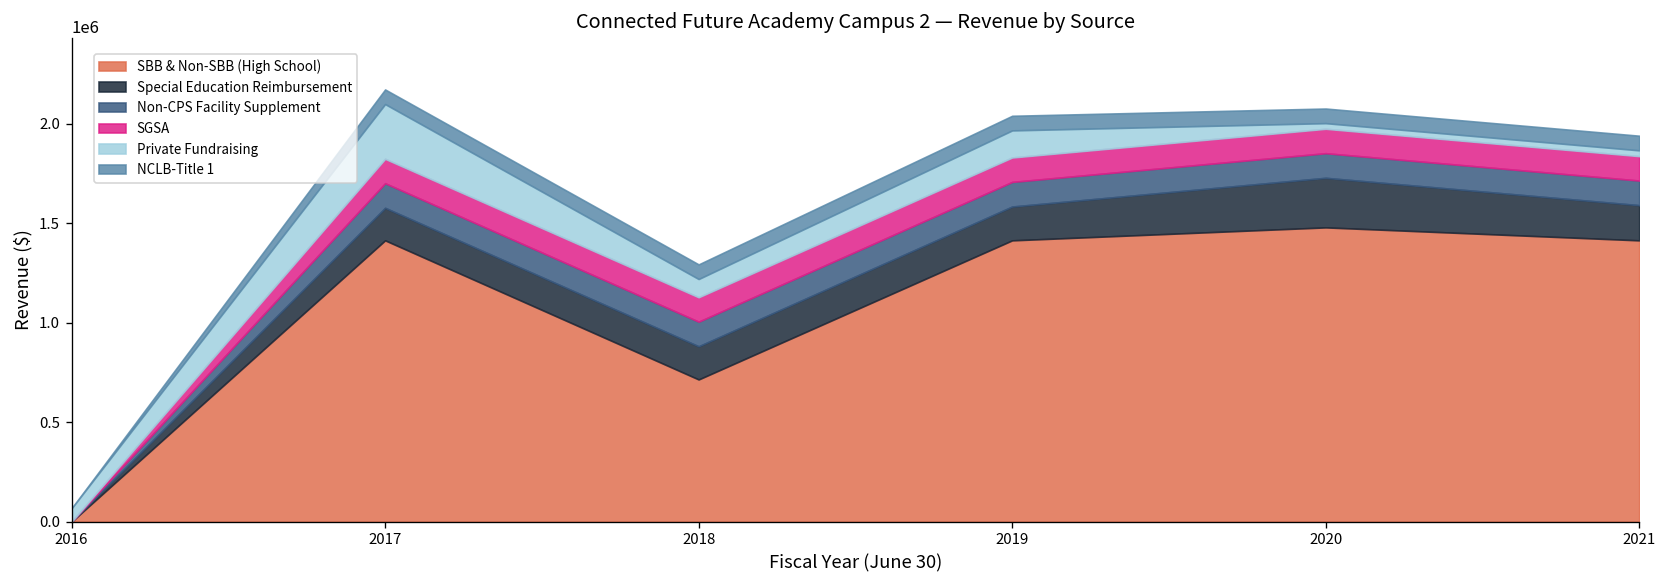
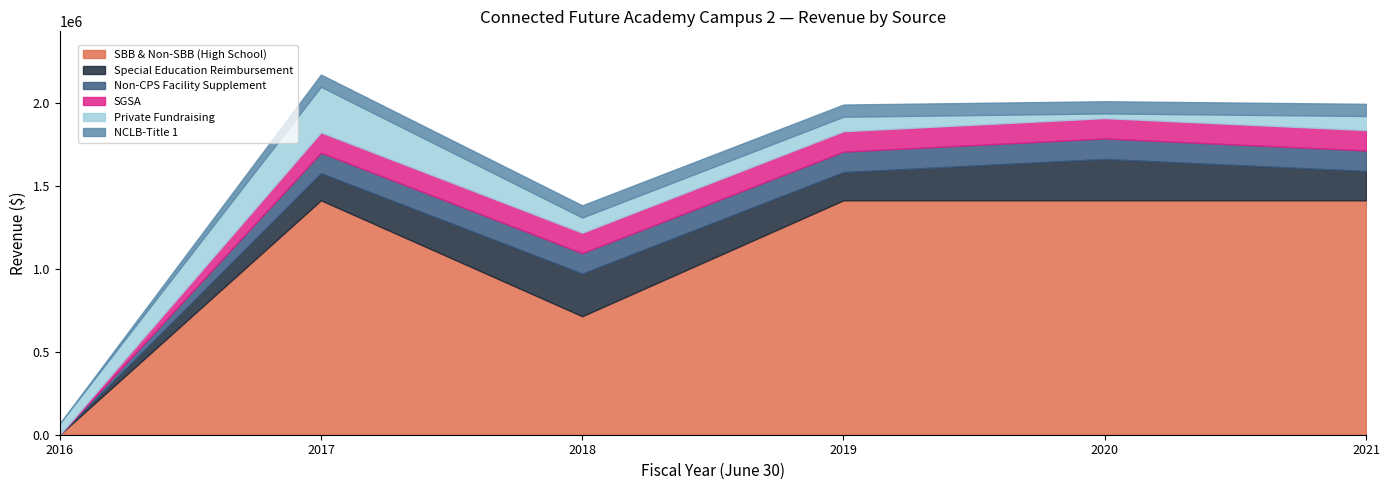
Special Education Reimbursement, 2018: 170000 -> 260000
Private Fundraising, 2019: 140000 -> 90000
SBB & Non-SBB (High School), 2020: 1480000 -> 1410000
Private Fundraising, 2021: 30000 -> 90000
